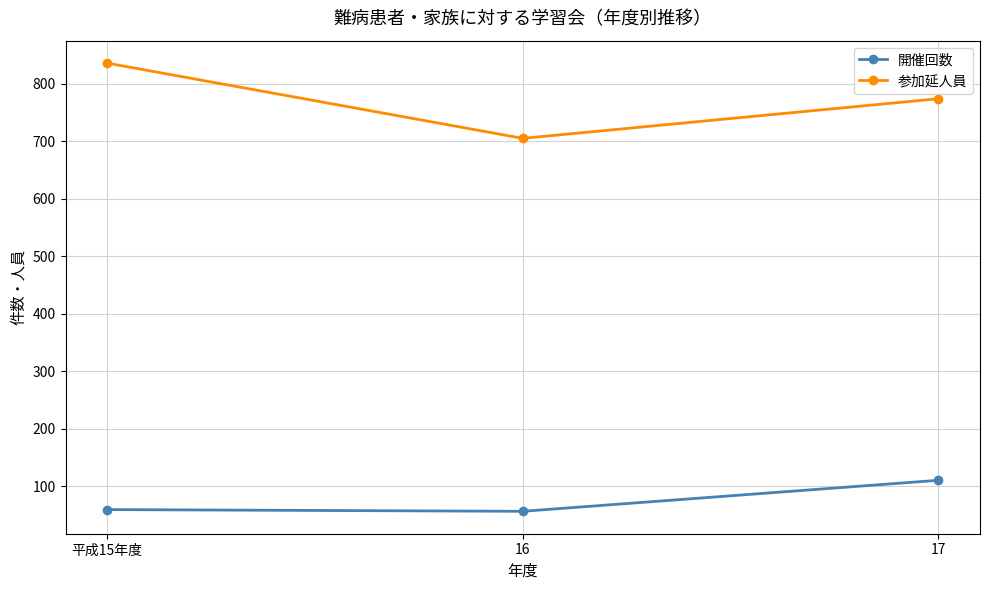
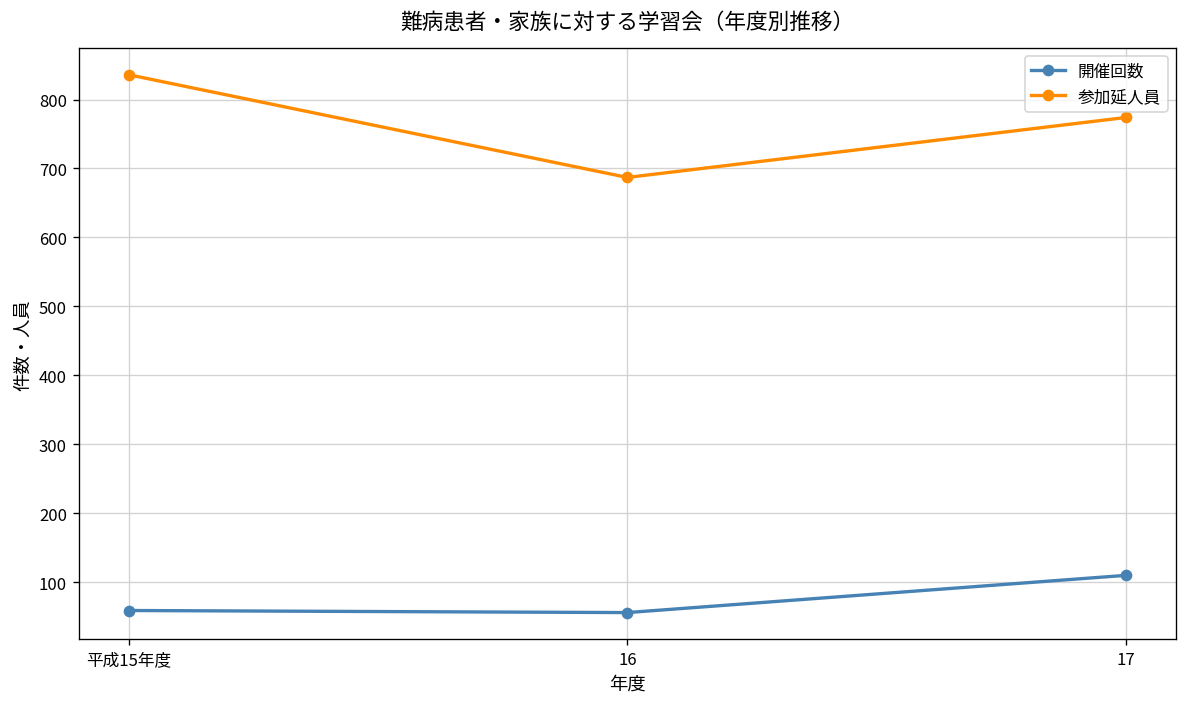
参加延人員, 16: 710 -> 690
